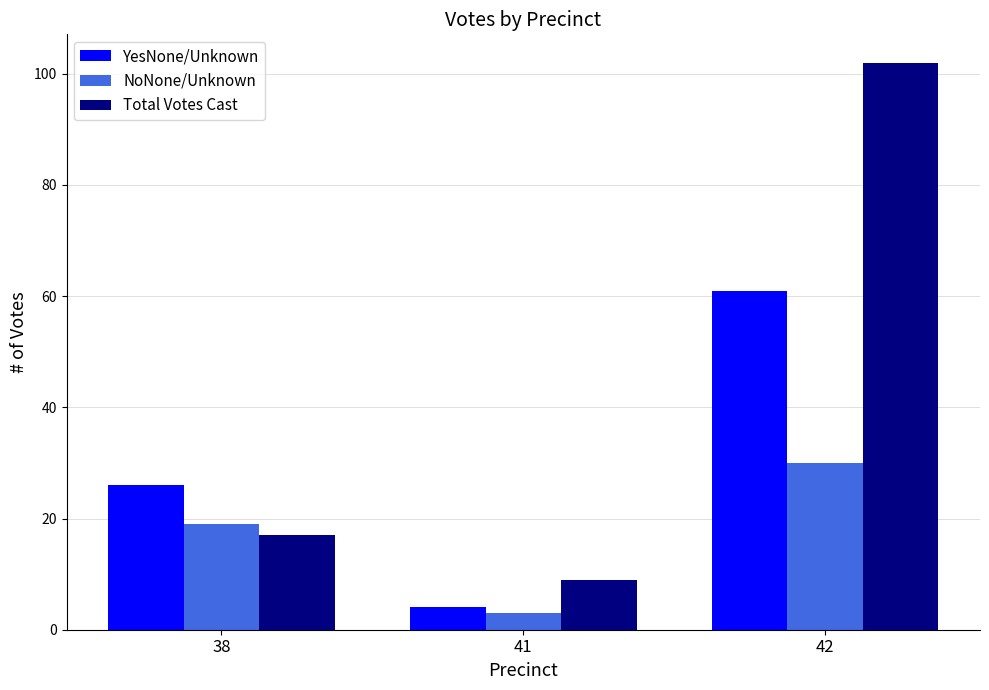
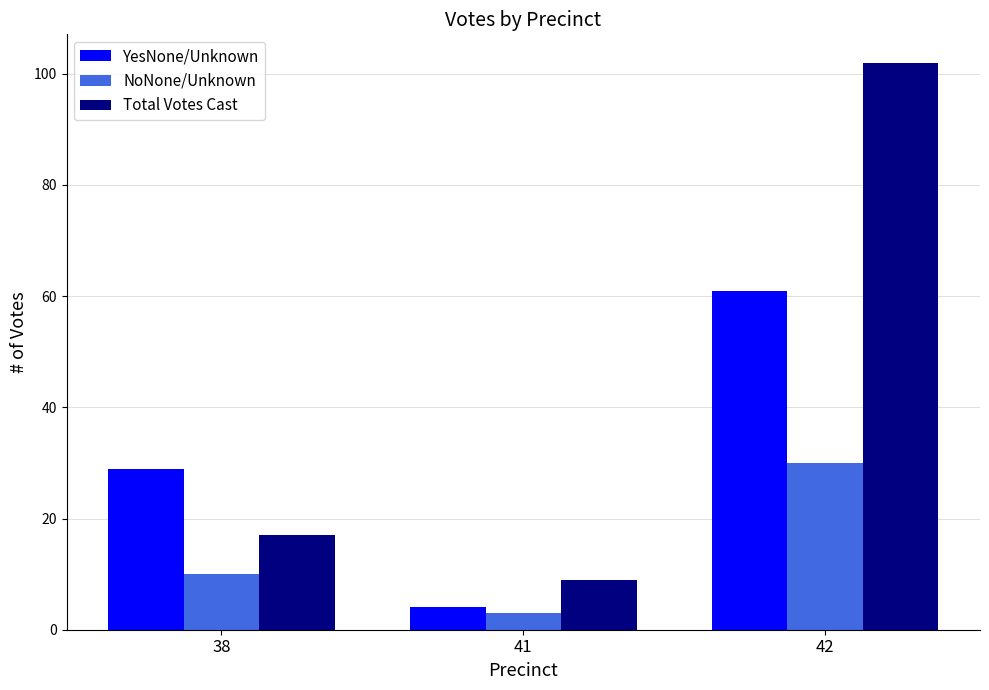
YesNone/Unknown, 38: 26 -> 29
NoNone/Unknown, 38: 19 -> 10
